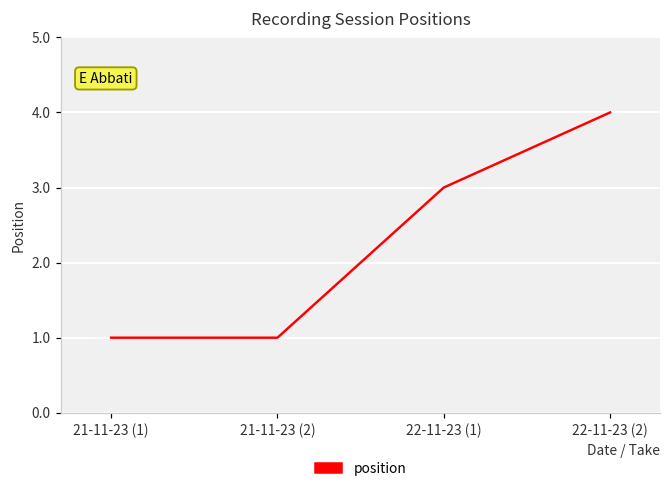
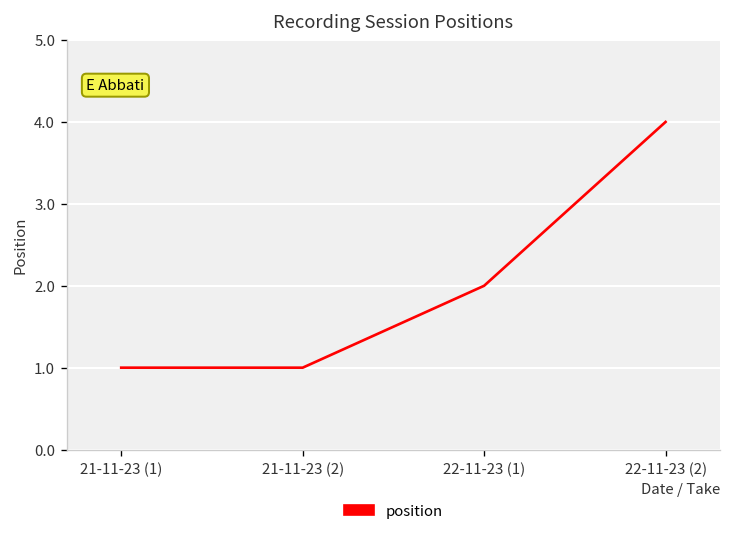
22-11-23 (1): 3 -> 2
